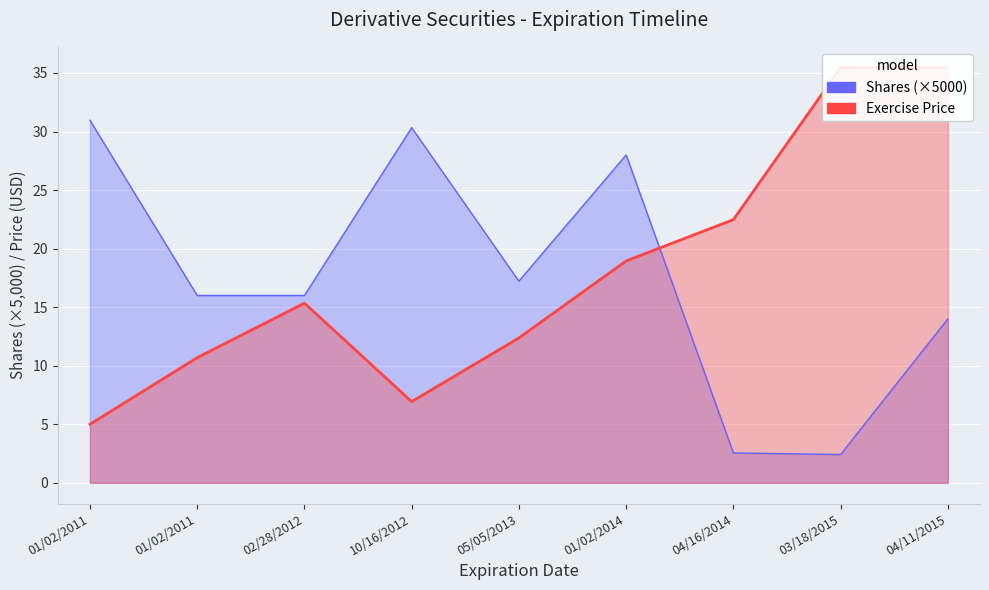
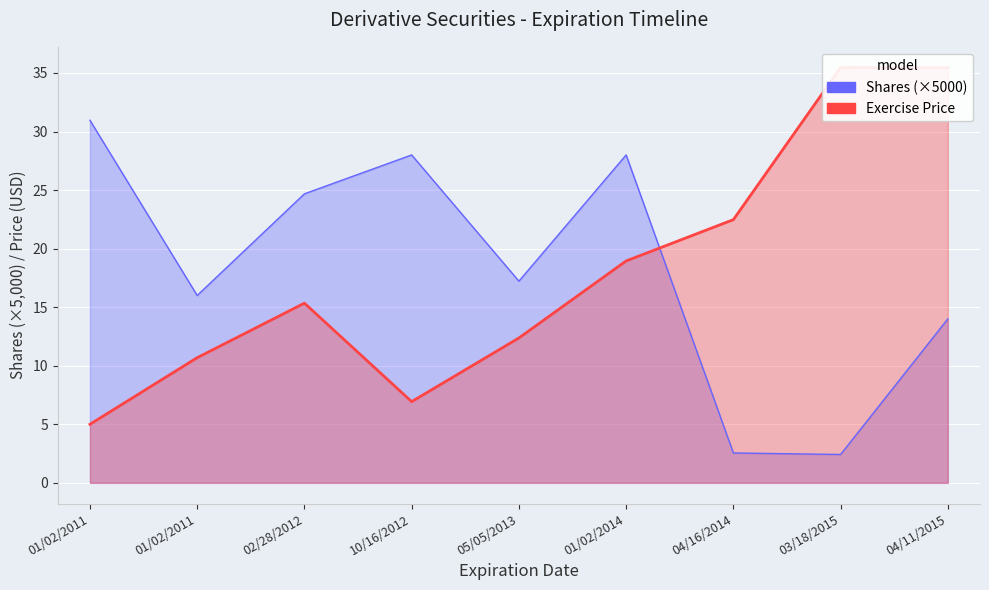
Shares (×5000), 02/28/2012: 16.0 -> 24.7
Shares (×5000), 10/16/2012: 30.3 -> 28.0
